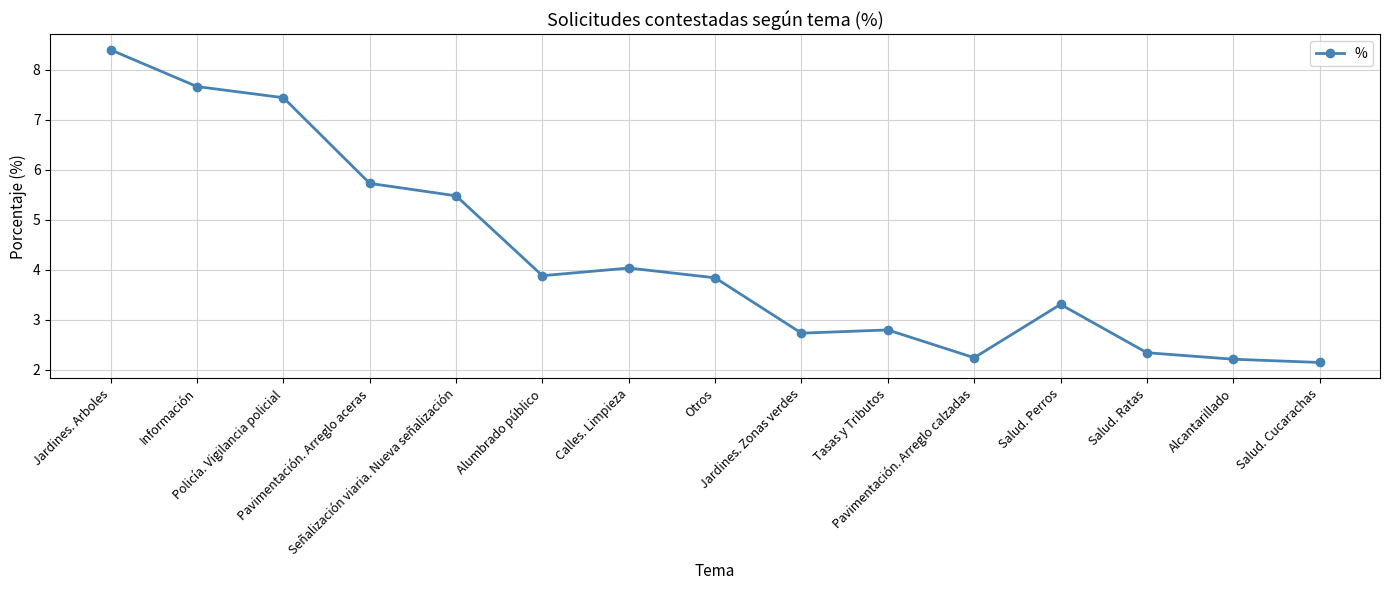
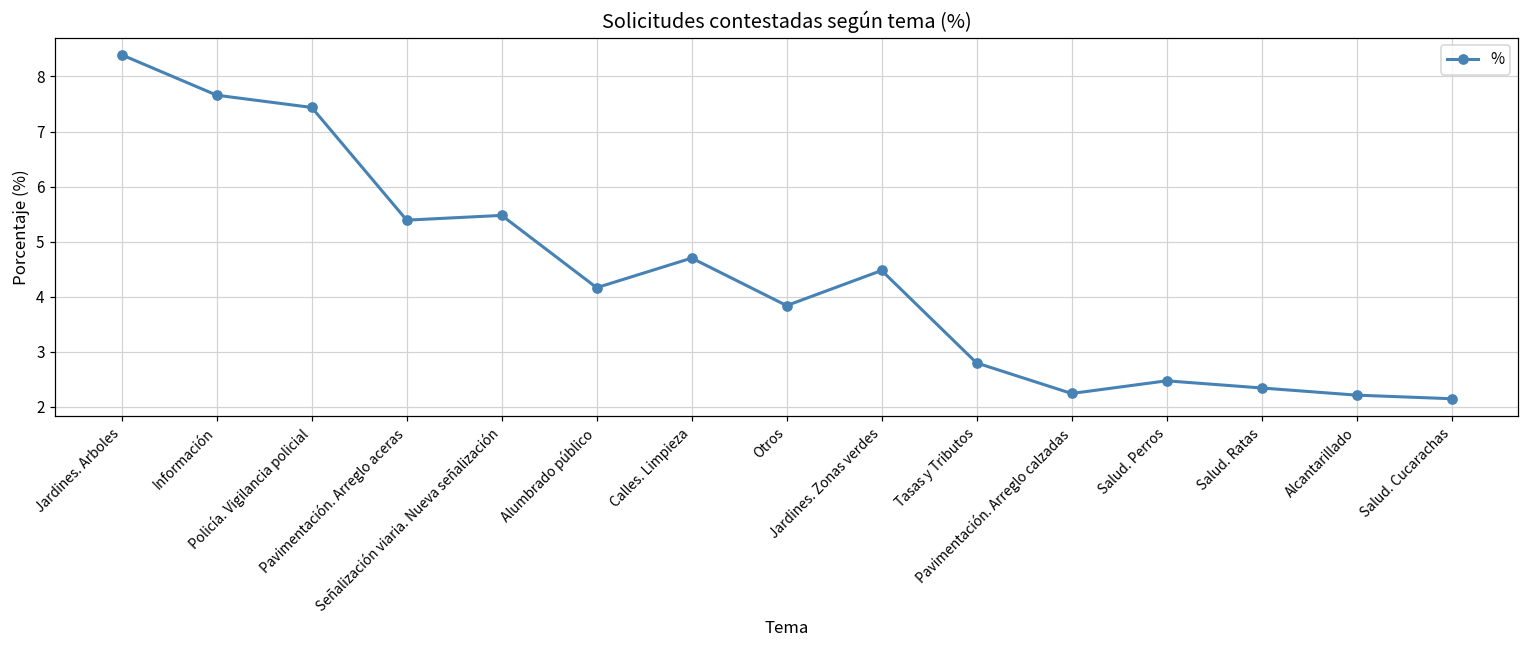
Pavimentación. Arreglo aceras: 5.7 -> 5.4
Alumbrado público: 3.9 -> 4.2
Calles. Limpieza: 4.0 -> 4.7
Jardines. Zonas verdes: 2.7 -> 4.5
Salud. Perros: 3.3 -> 2.5
